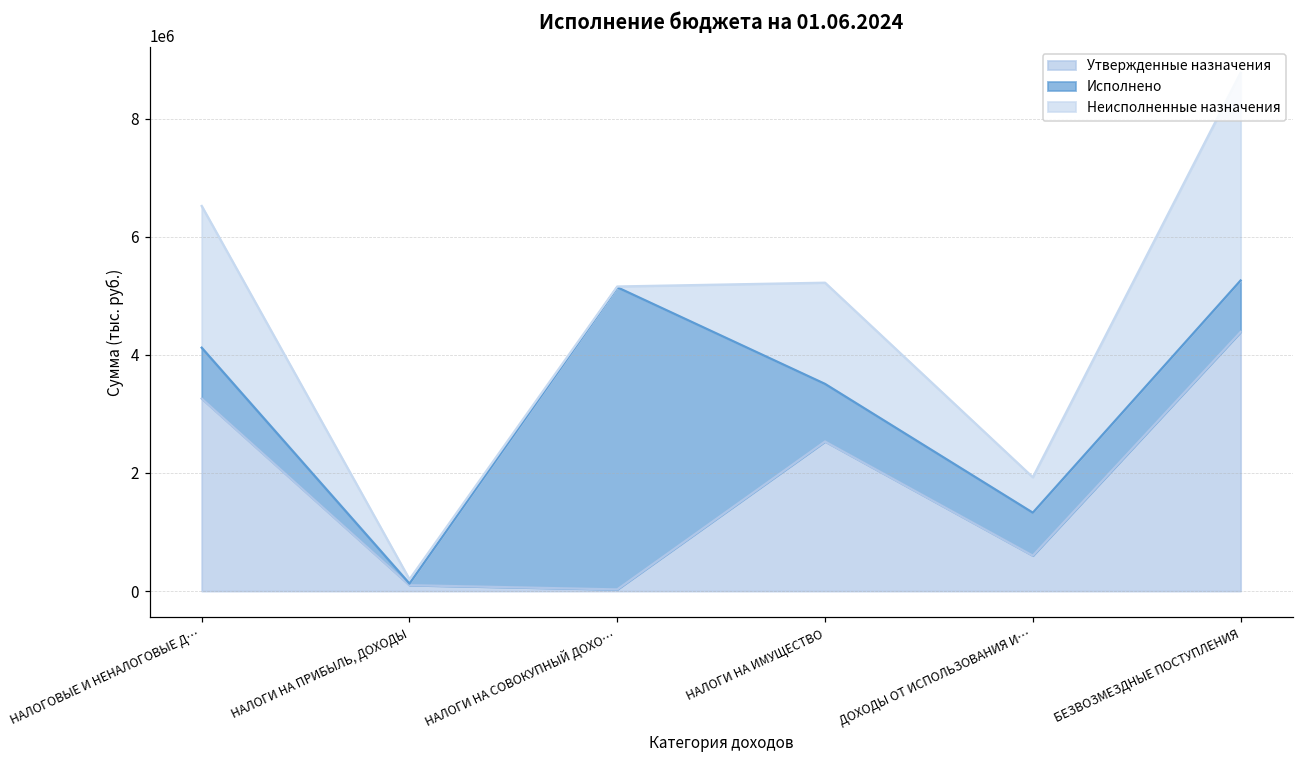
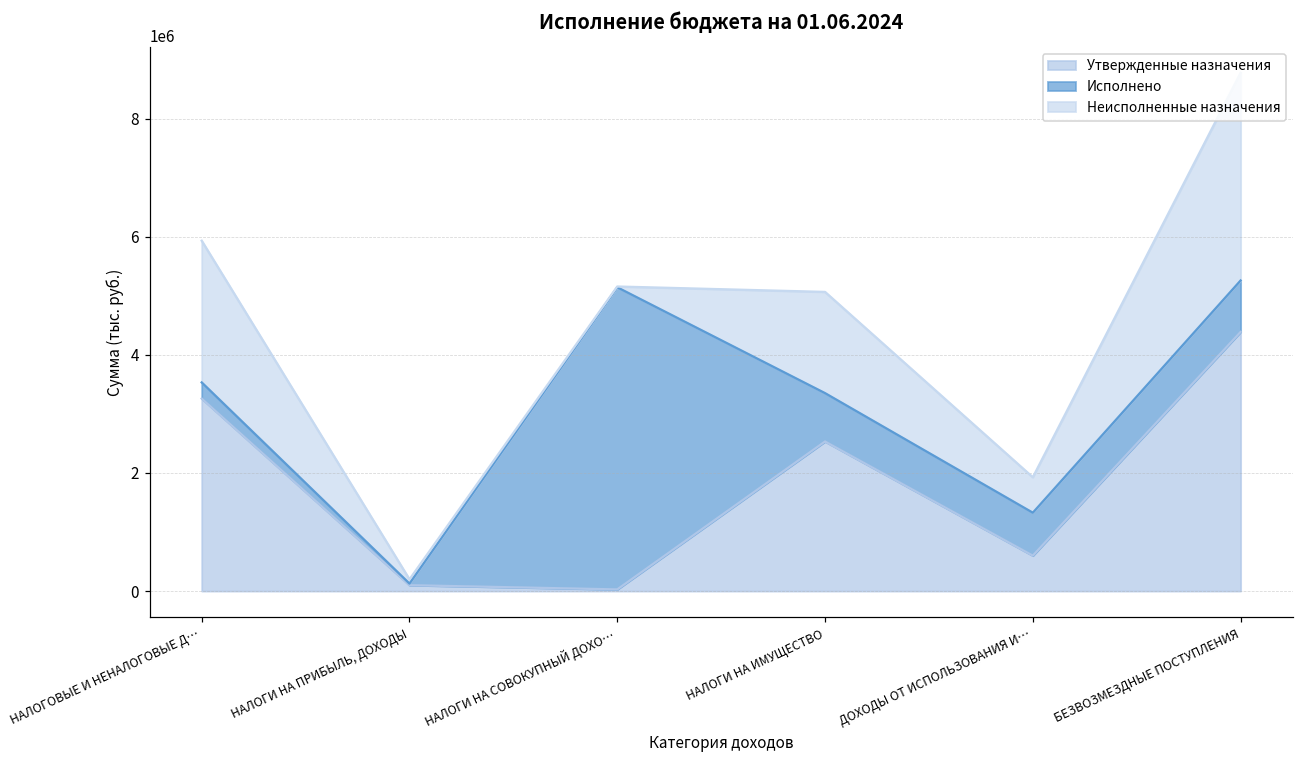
Исполнено, НАЛОГОВЫЕ И НЕНАЛОГОВЫЕ Д…: 900000 -> 300000
Исполнено, НАЛОГИ НА ИМУЩЕСТВО: 1000000 -> 800000
